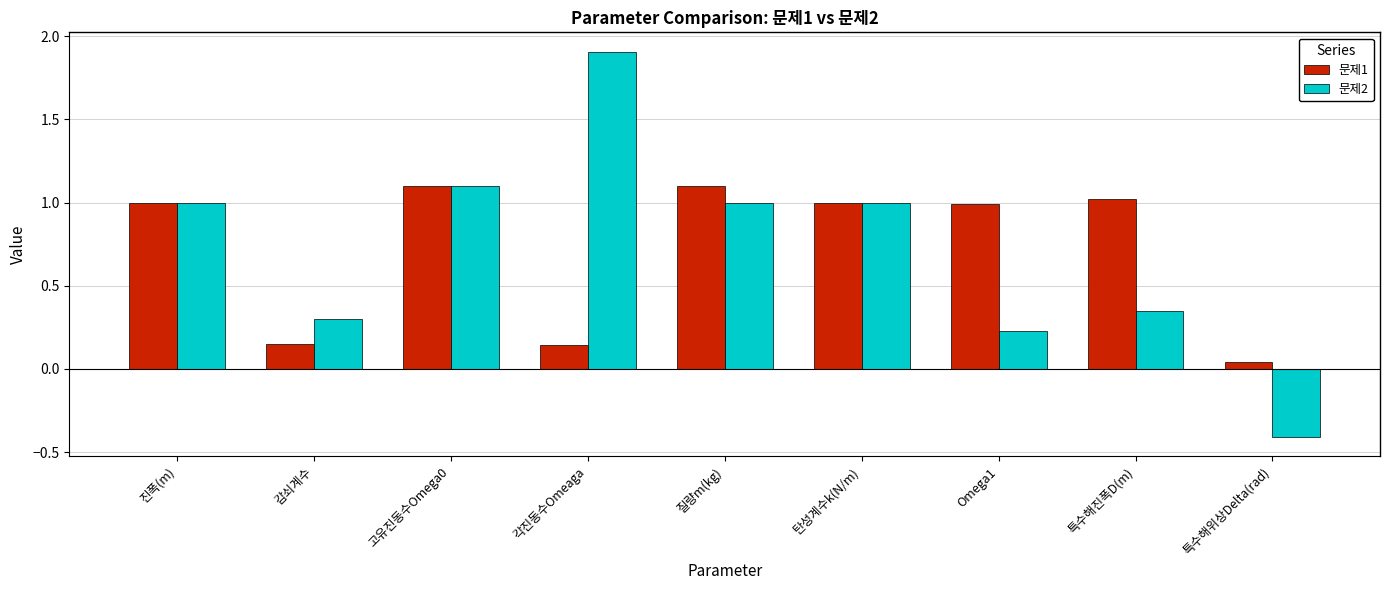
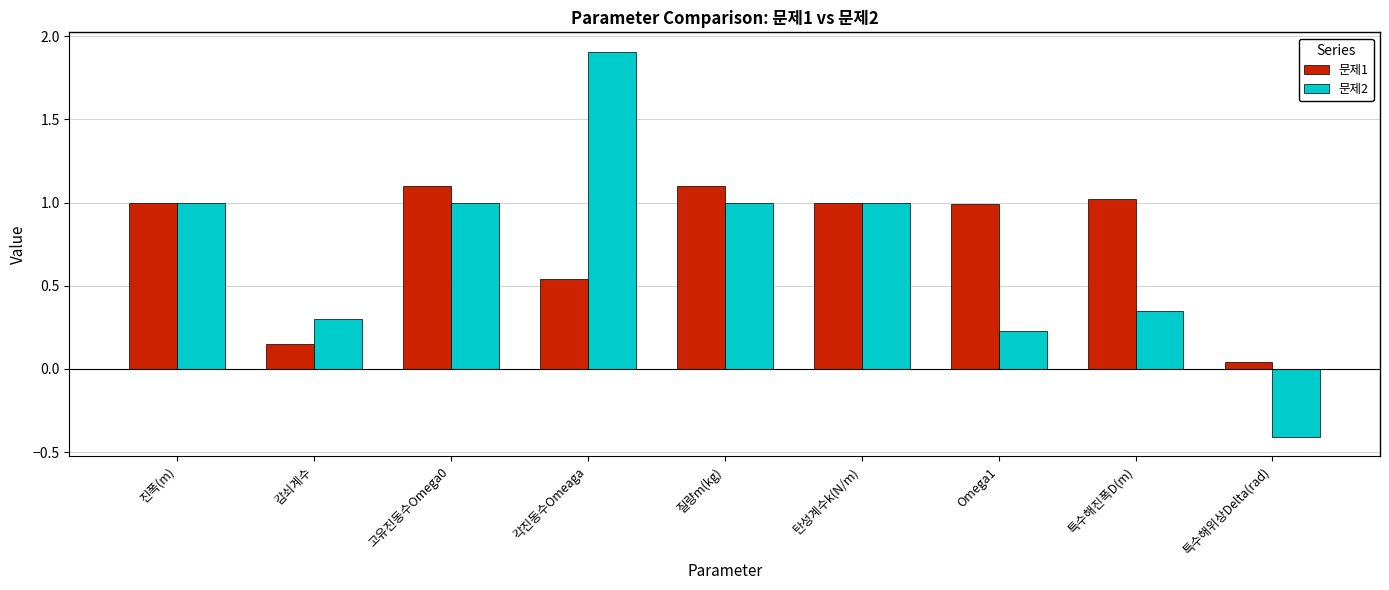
문제2, 고유진동수Omega0: 1.1 -> 1.0
문제1, 각진동수Omeaga: 0.14 -> 0.54
